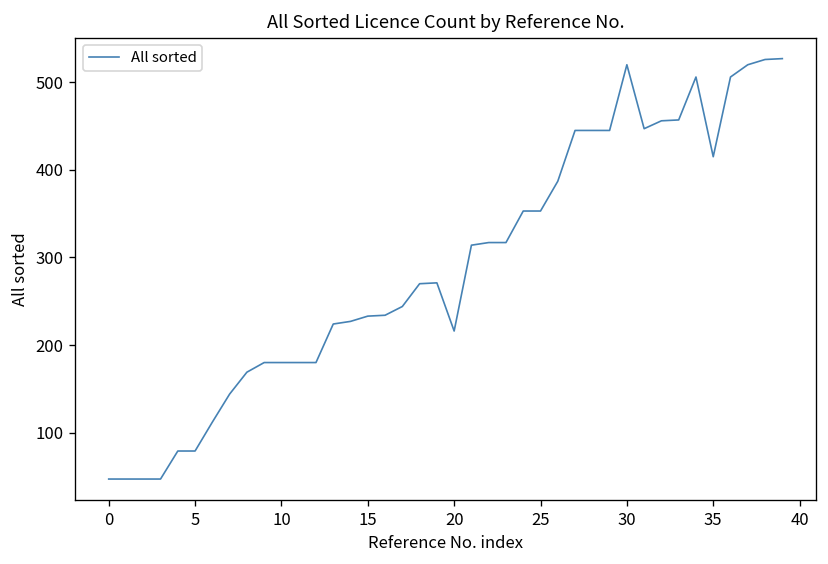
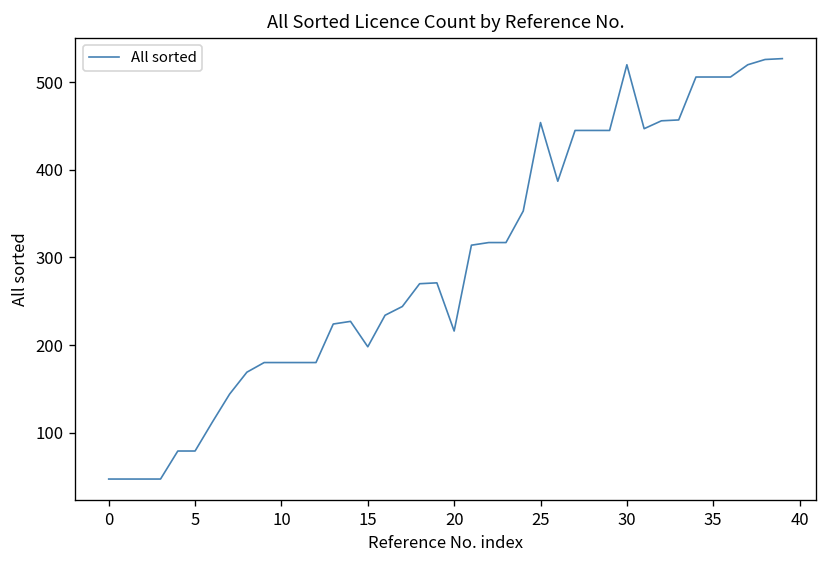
15: 230 -> 200
25: 350 -> 450
35: 420 -> 510
